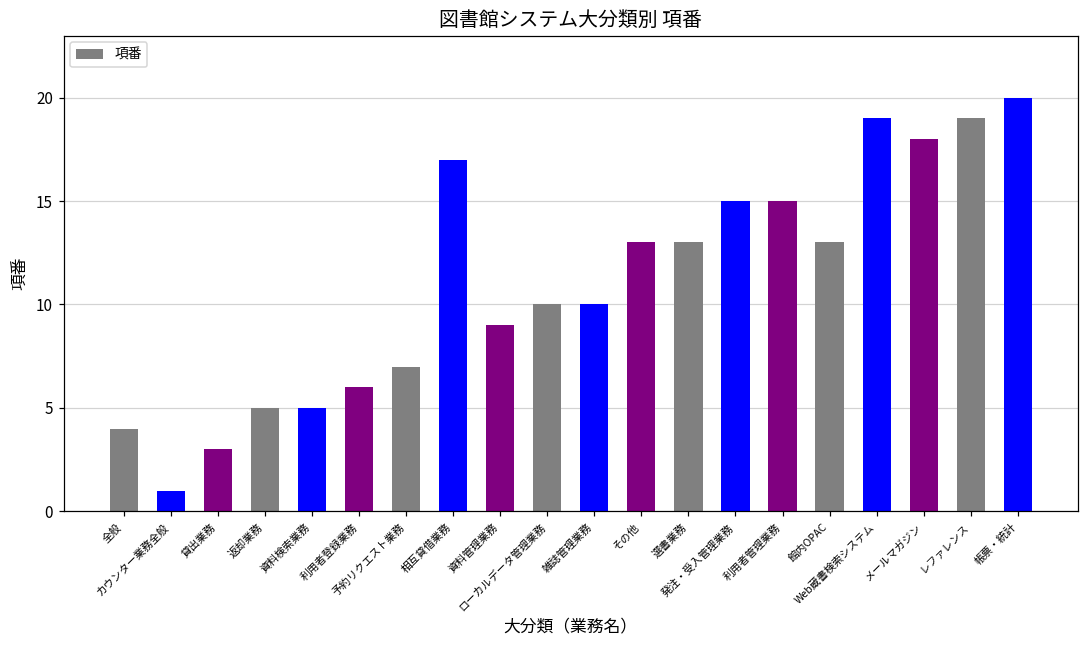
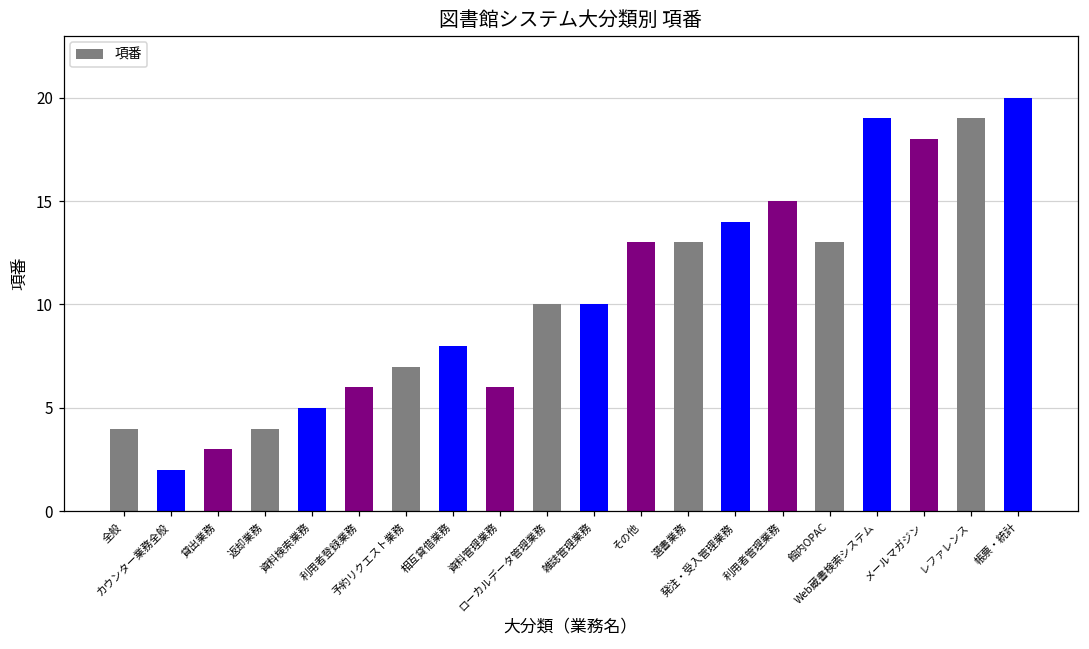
カウンター業務全般: 1 -> 2
返却業務: 5 -> 4
相互貸借業務: 17 -> 8
資料管理業務: 9 -> 6
発注・受入管理業務: 15 -> 14
